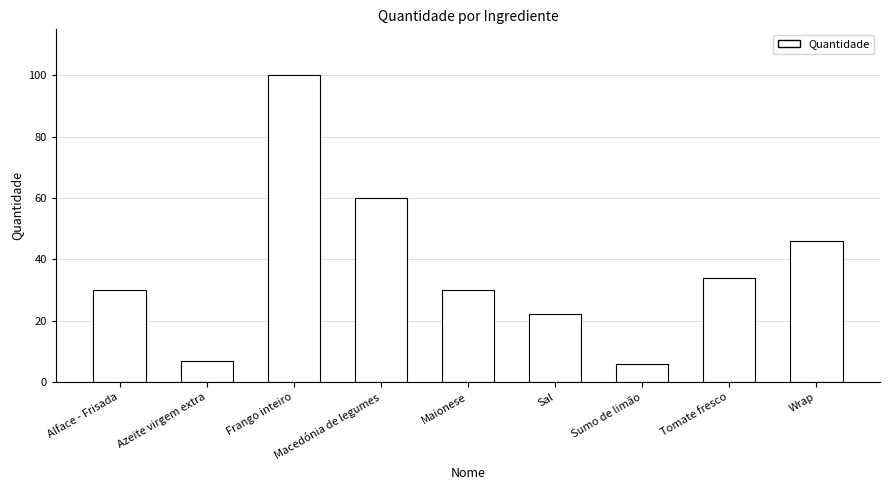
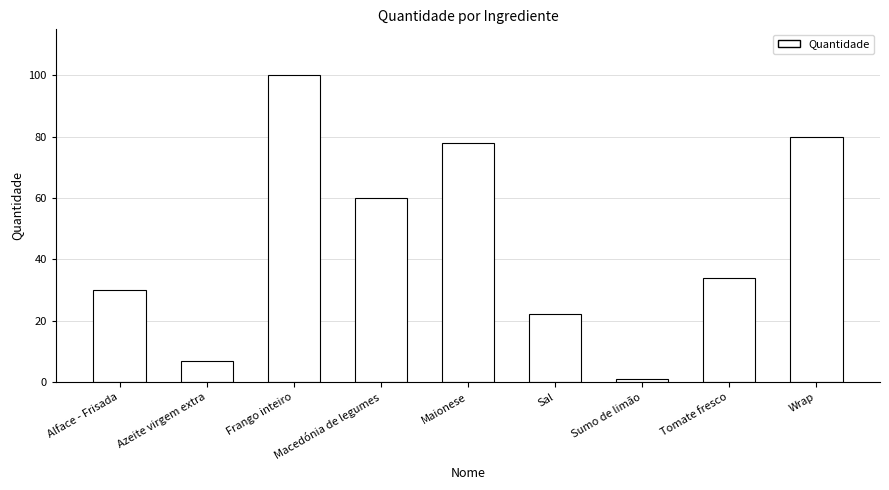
Maionese: 30 -> 78
Sumo de limão: 6 -> 1
Wrap: 46 -> 80
